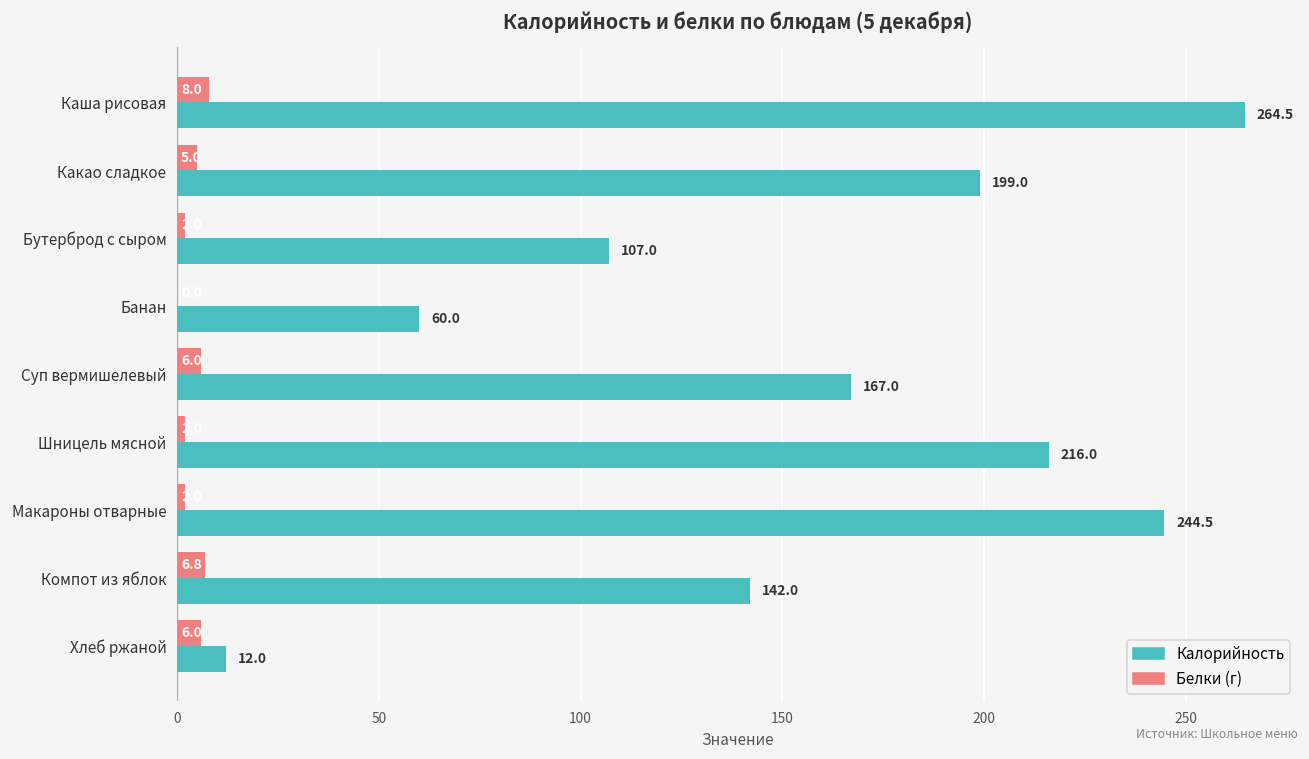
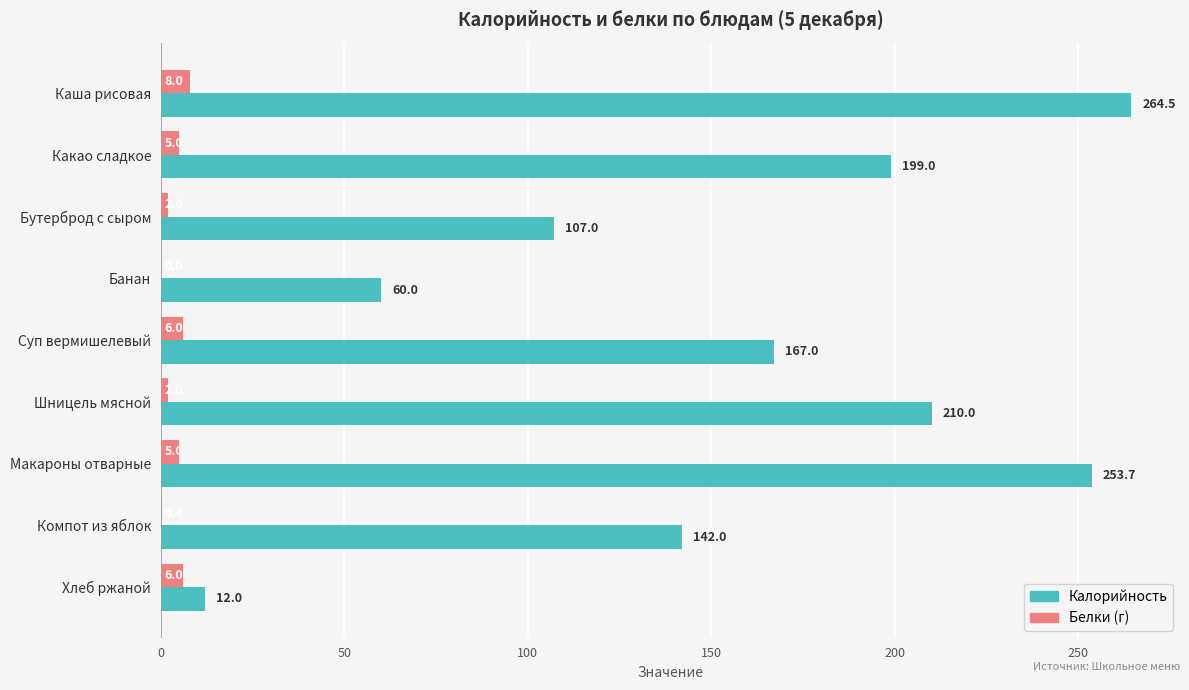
Калорийность, Шницель мясной: 216.0 -> 210.0
Белки (г), Макароны отварные: 2 -> 5
Калорийность, Макароны отварные: 244.5 -> 253.7
Белки (г), Компот из яблок: 7 -> 0
